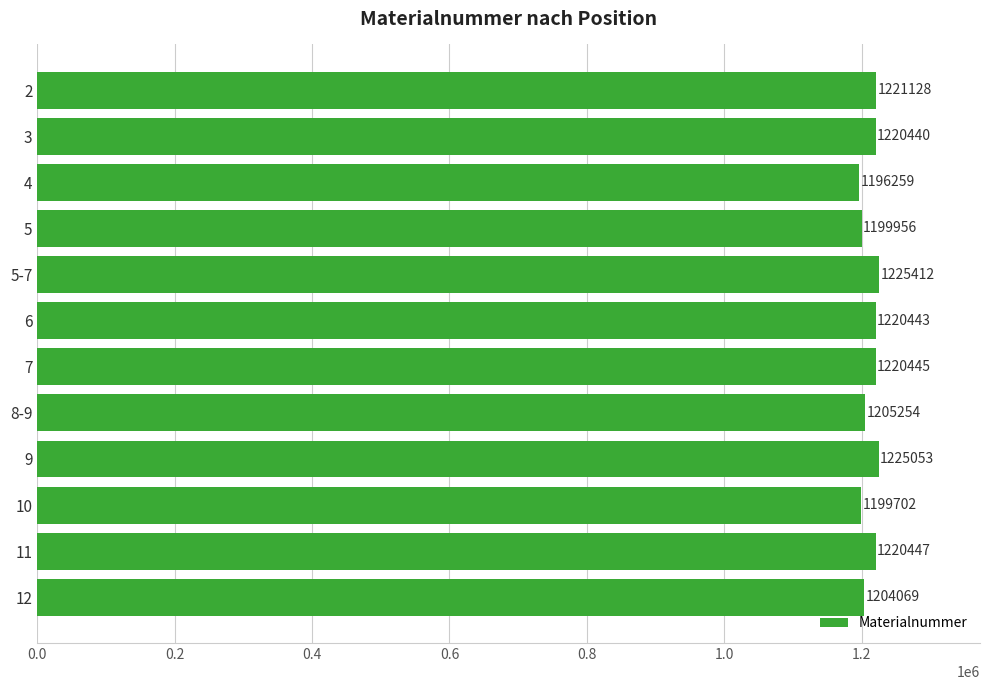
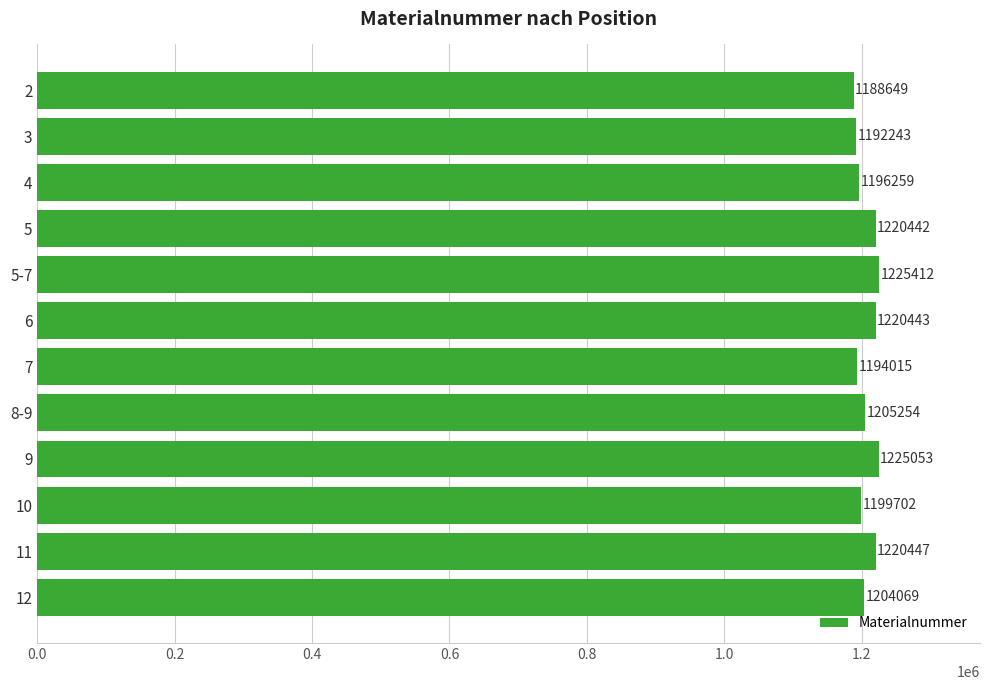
2: 1221128 -> 1188649
3: 1220440 -> 1192243
5: 1199956 -> 1220442
7: 1220445 -> 1194015
